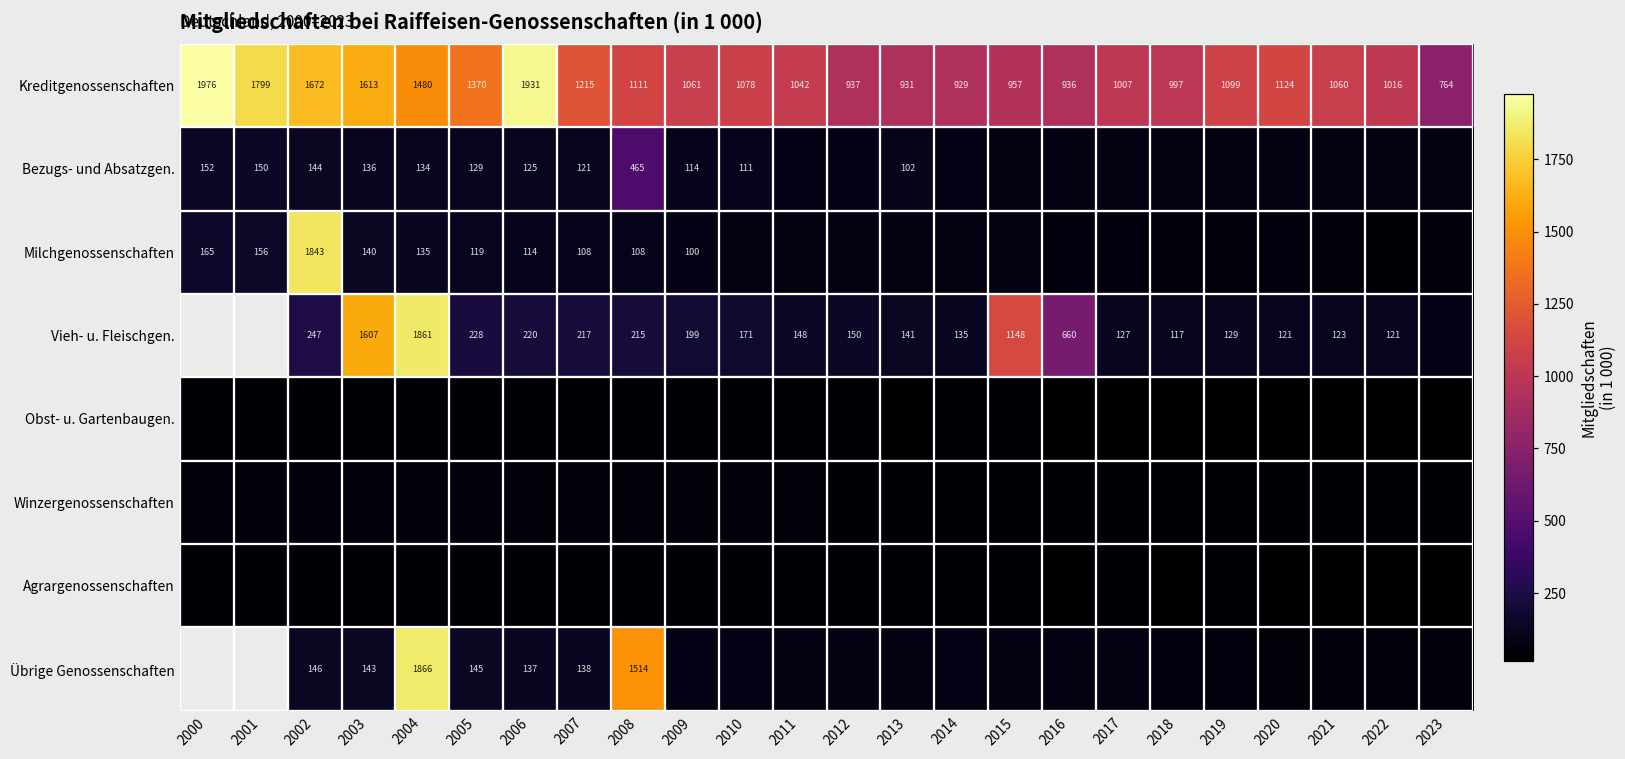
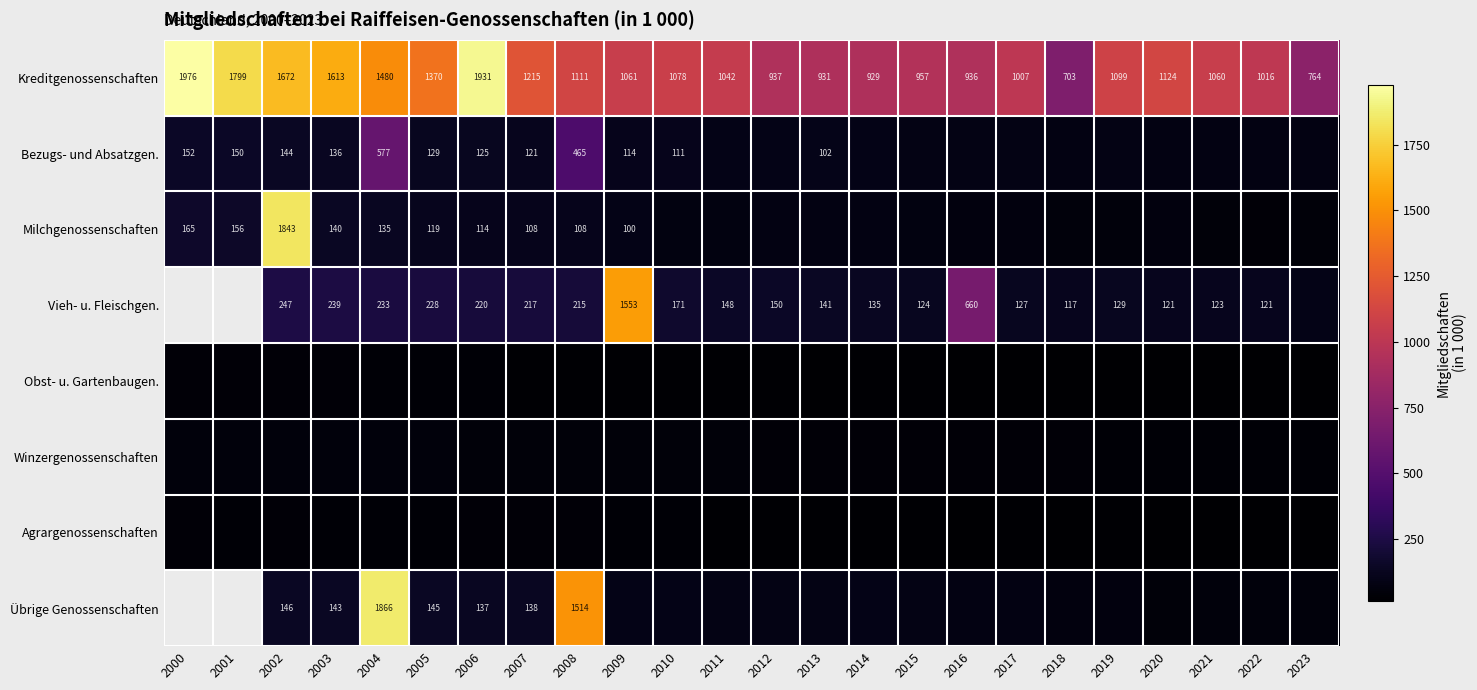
Kreditgenossenschaften, 2018: 997 -> 703
Bezugs- und Absatzgen., 2004: 134 -> 577
Vieh- u. Fleischgen., 2003: 1607 -> 239
Vieh- u. Fleischgen., 2004: 1861 -> 233
Vieh- u. Fleischgen., 2009: 199 -> 1553
Vieh- u. Fleischgen., 2015: 1148 -> 124
